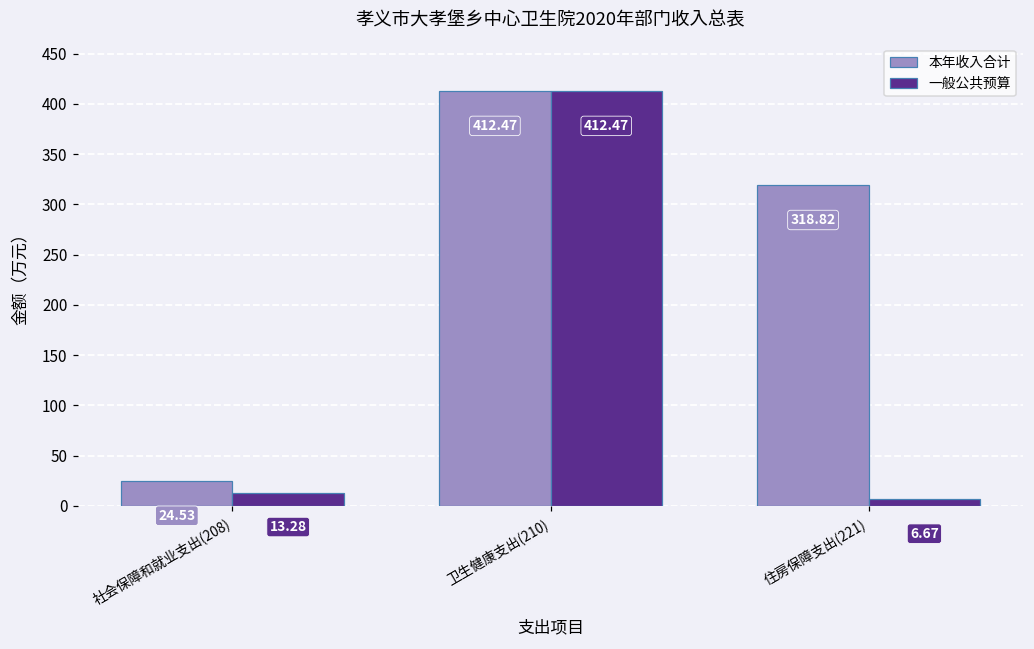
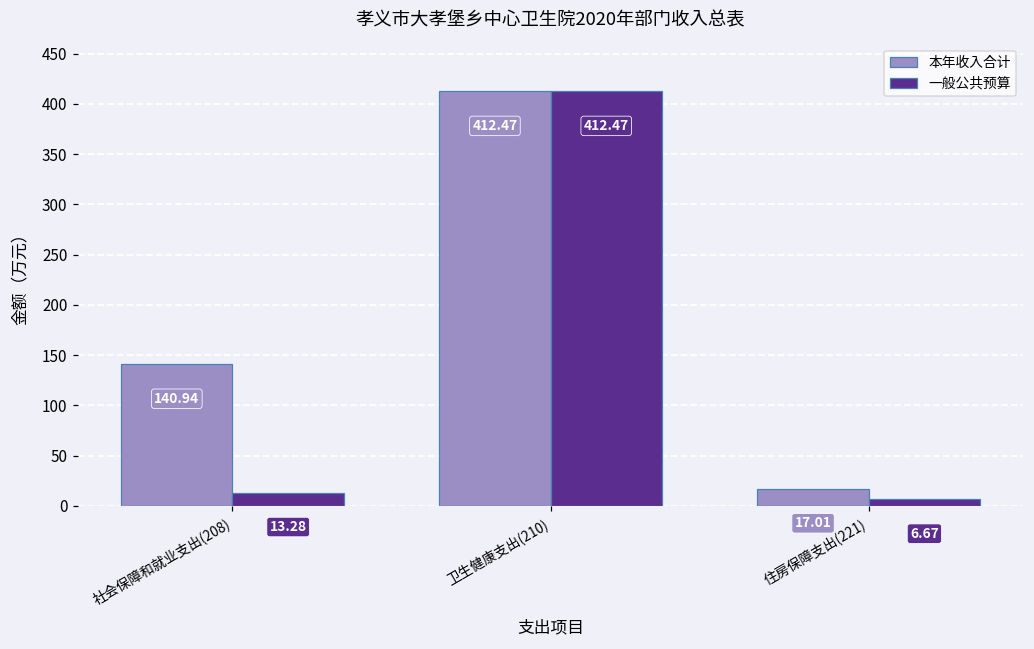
本年收入合计, 社会保障和就业支出(208): 24.53 -> 140.94
本年收入合计, 住房保障支出(221): 318.82 -> 17.01
